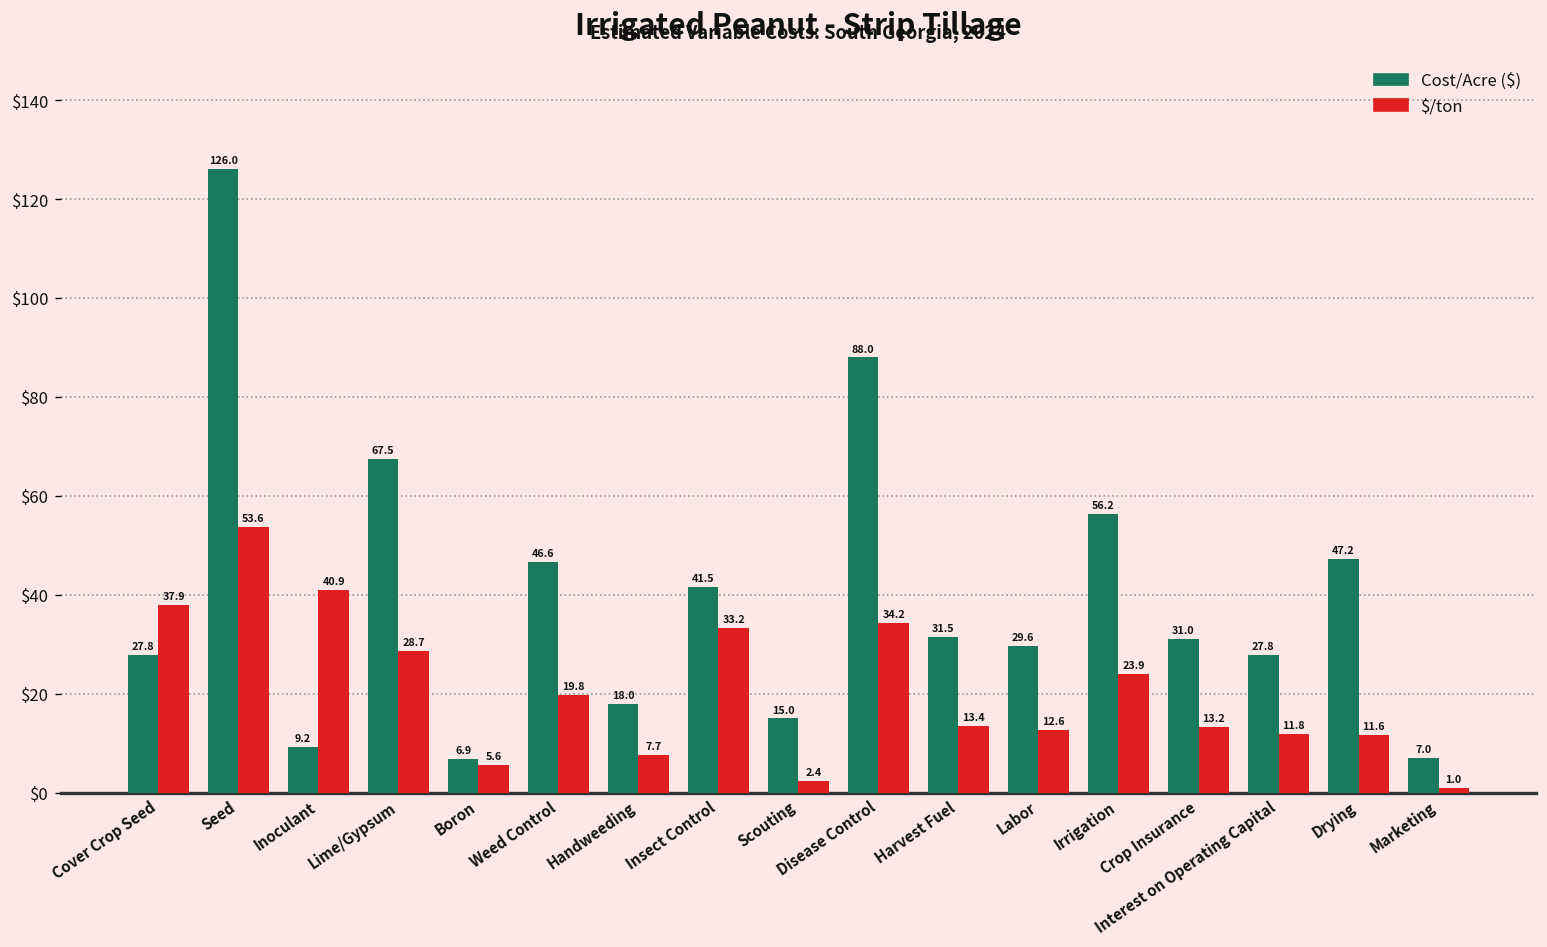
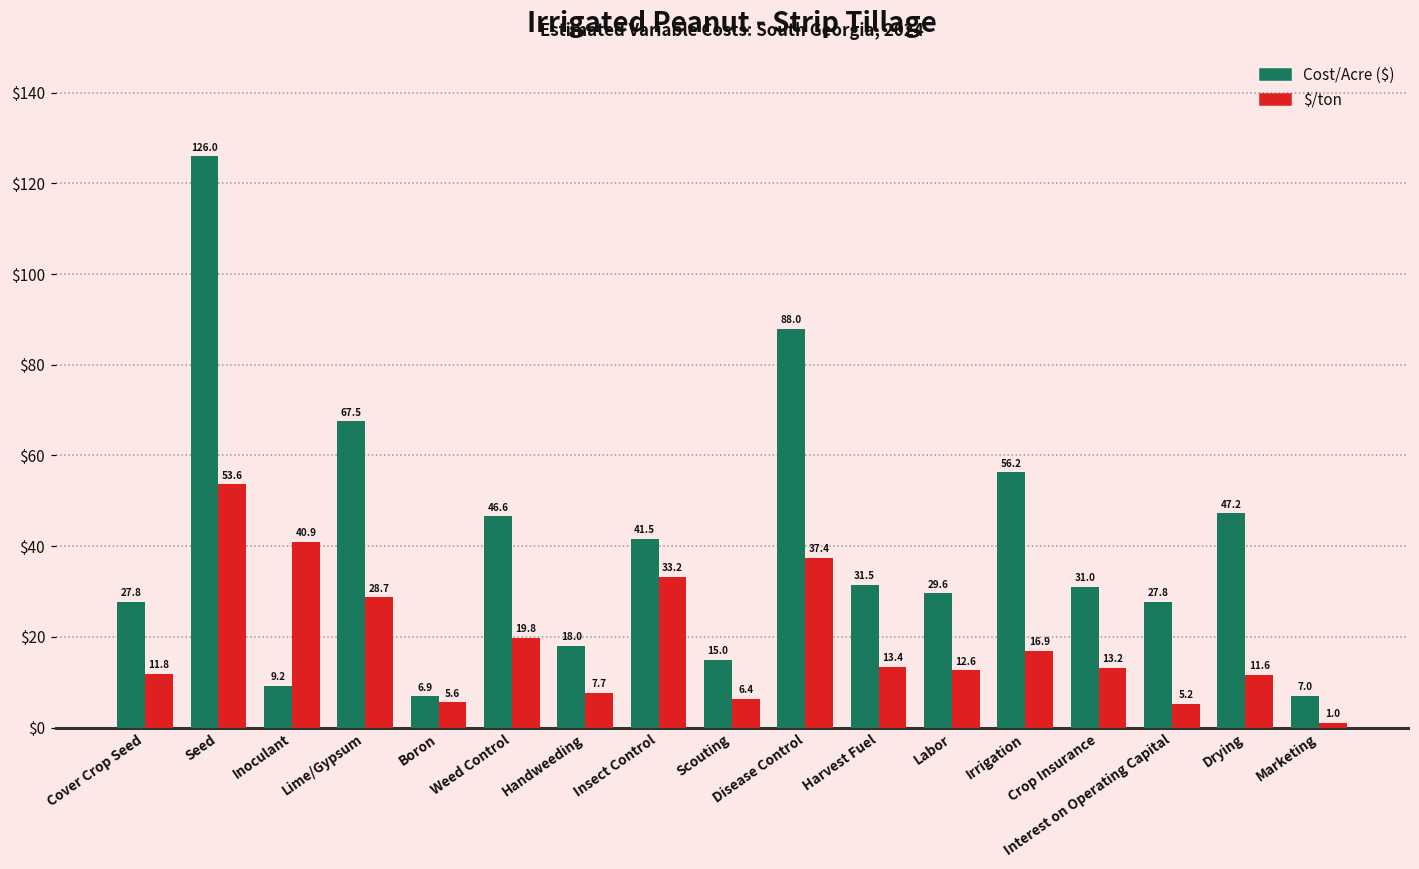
$/ton, Cover Crop Seed: 37.9 -> 11.8
$/ton, Scouting: 2.4 -> 6.4
$/ton, Disease Control: 34.2 -> 37.4
$/ton, Irrigation: 23.9 -> 16.9
$/ton, Interest on Operating Capital: 11.8 -> 5.2
